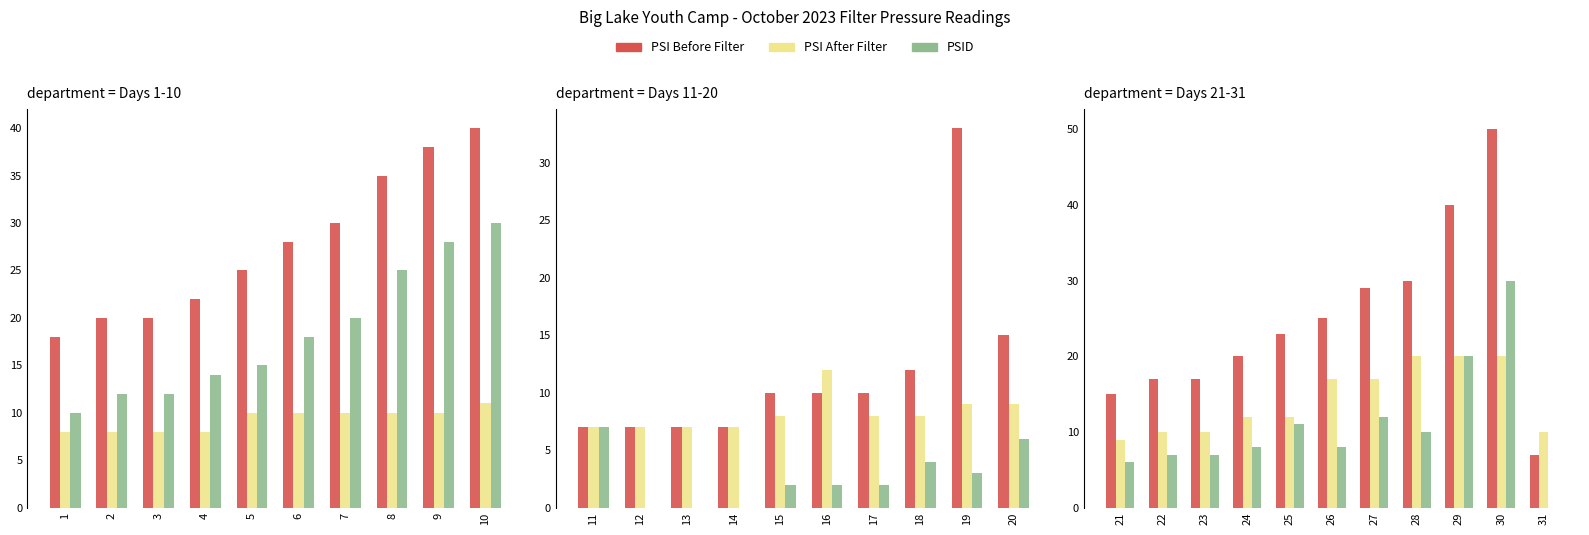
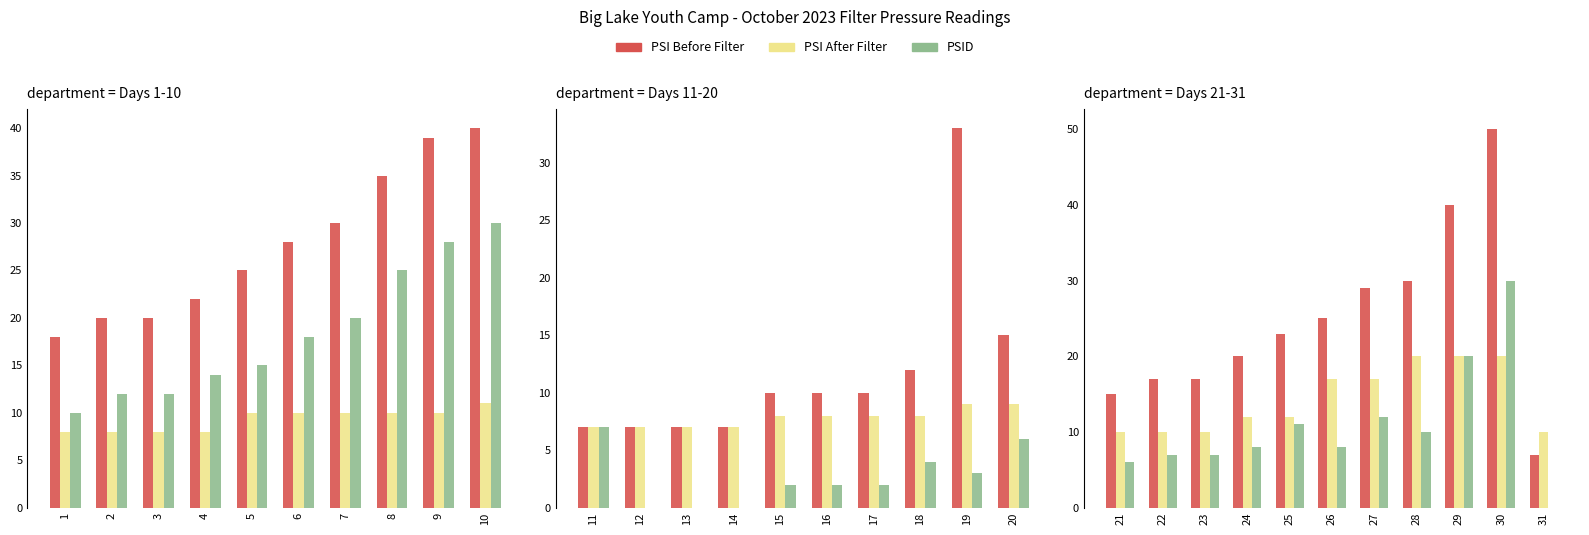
department = Days 1-10, PSI Before Filter, 9: 38 -> 39
department = Days 11-20, PSI After Filter, 16: 12 -> 8
department = Days 21-31, PSI After Filter, 21: 9 -> 10
